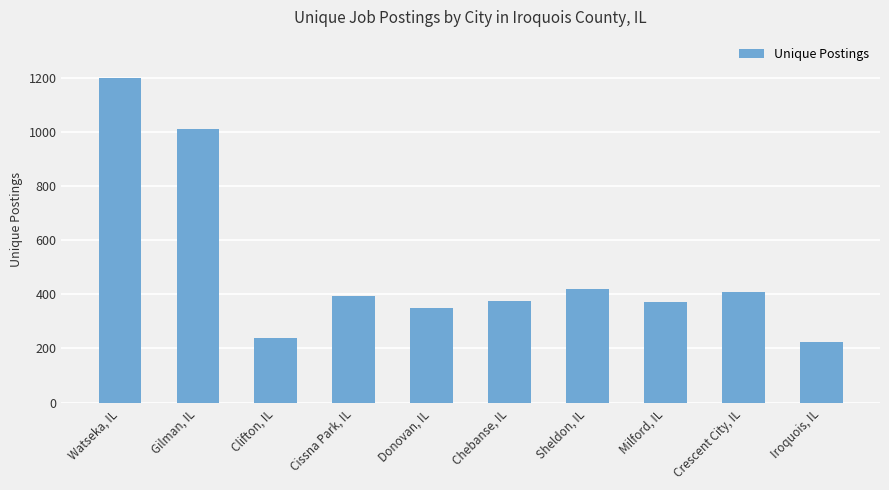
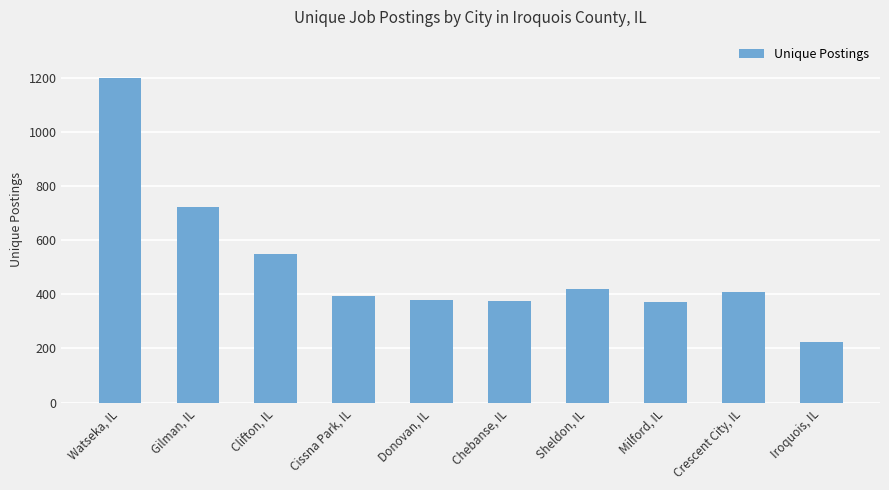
Gilman, IL: 1010 -> 720
Clifton, IL: 240 -> 550
Donovan, IL: 350 -> 380
